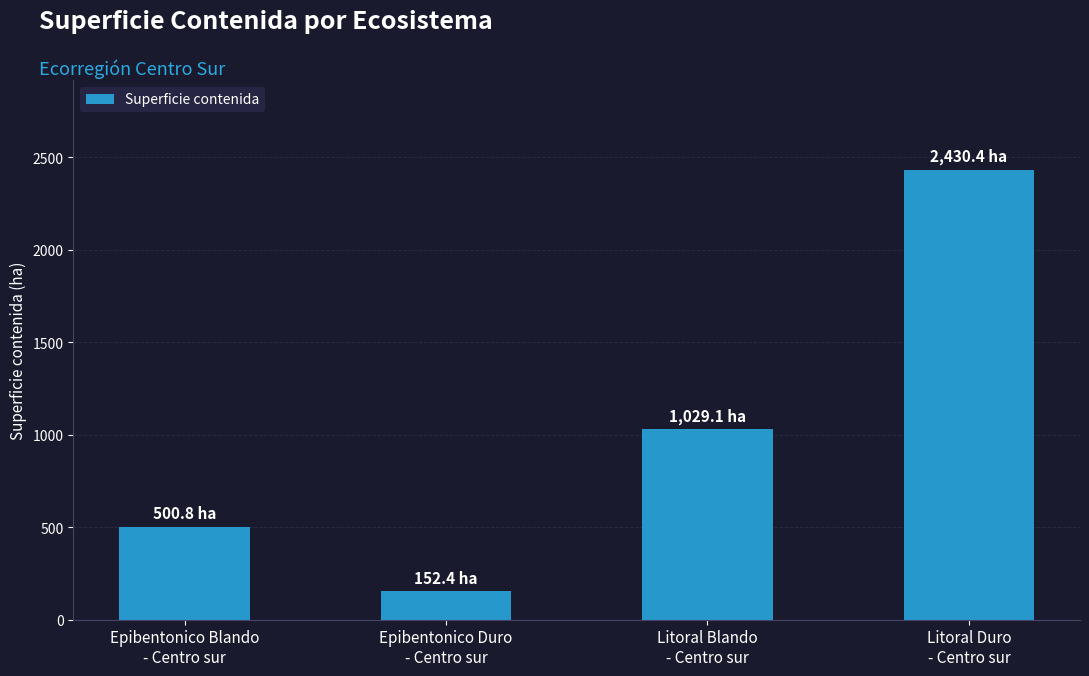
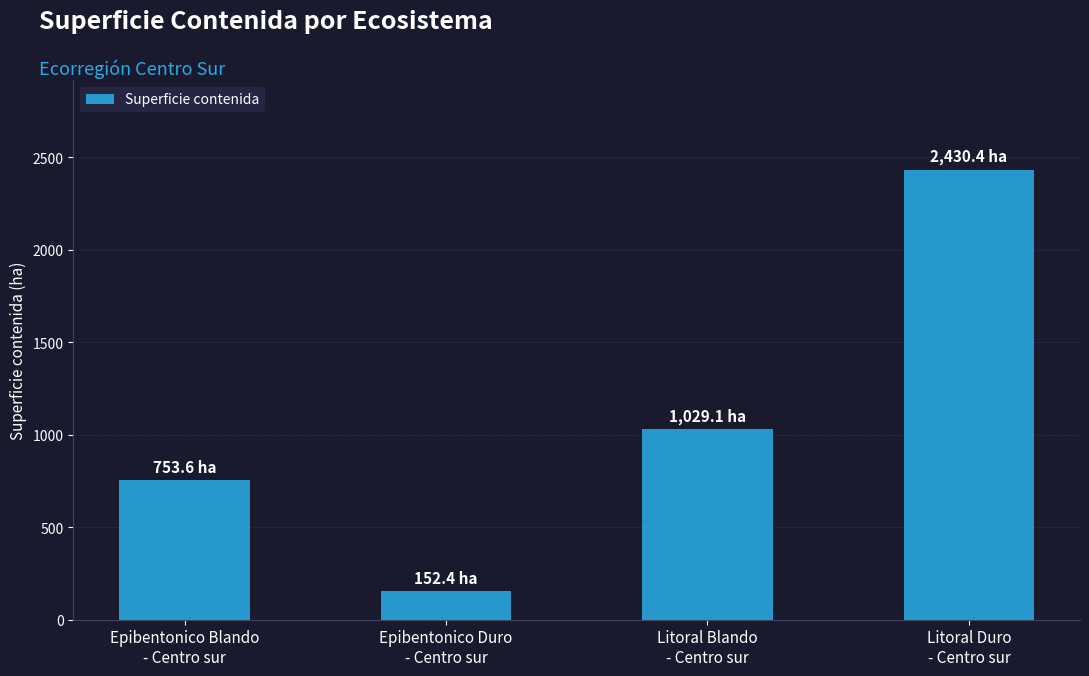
Epibentonico Blando - Centro sur: 500.8 -> 753.6
